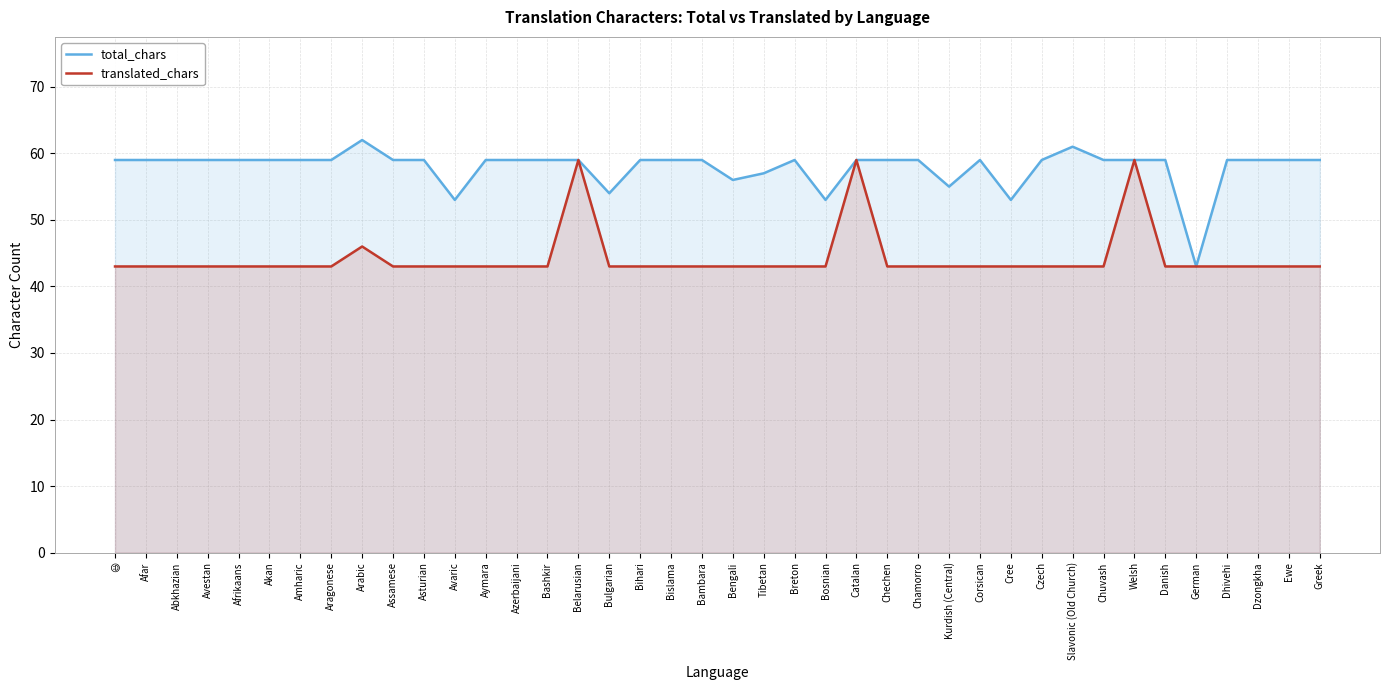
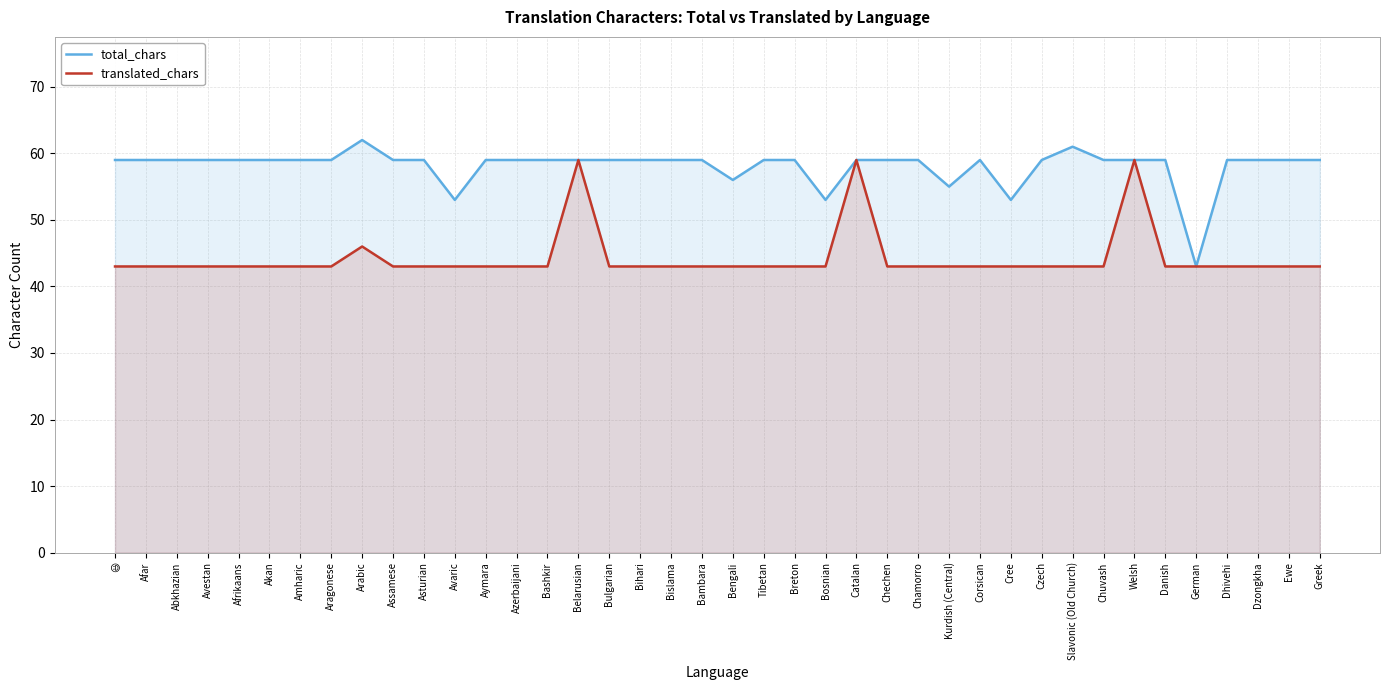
total_chars, Bulgarian: 54 -> 59
total_chars, Tibetan: 57 -> 59
